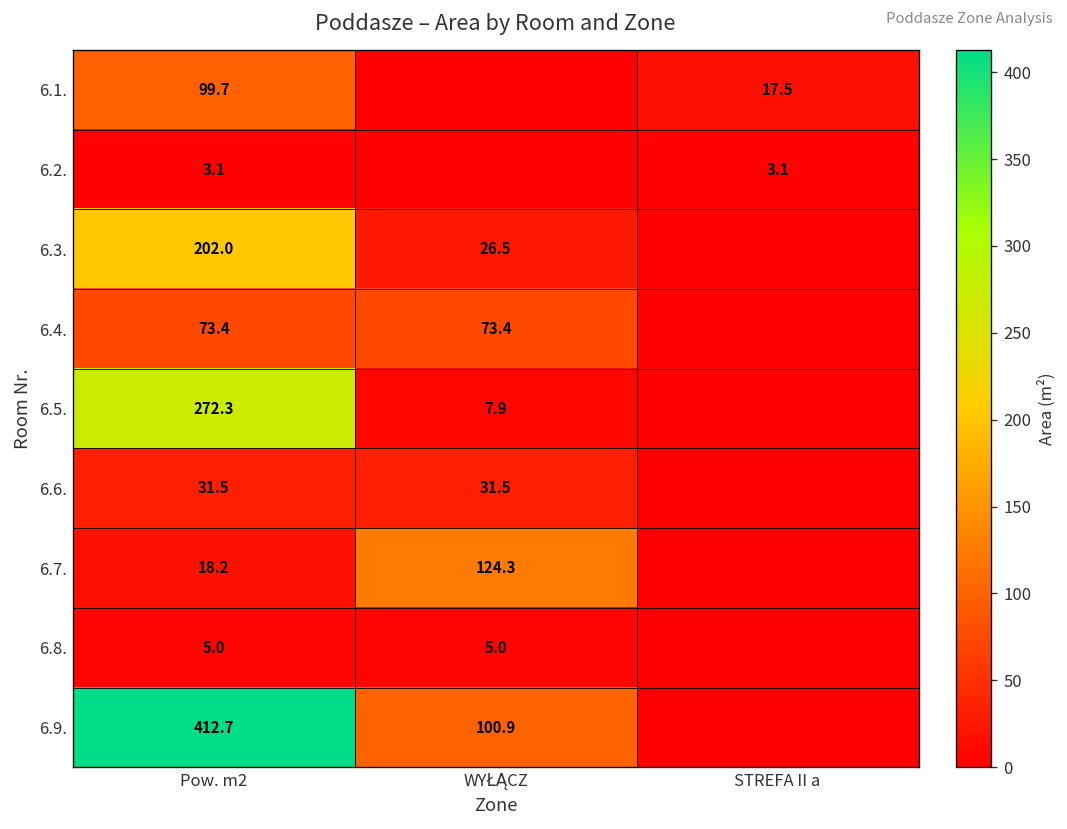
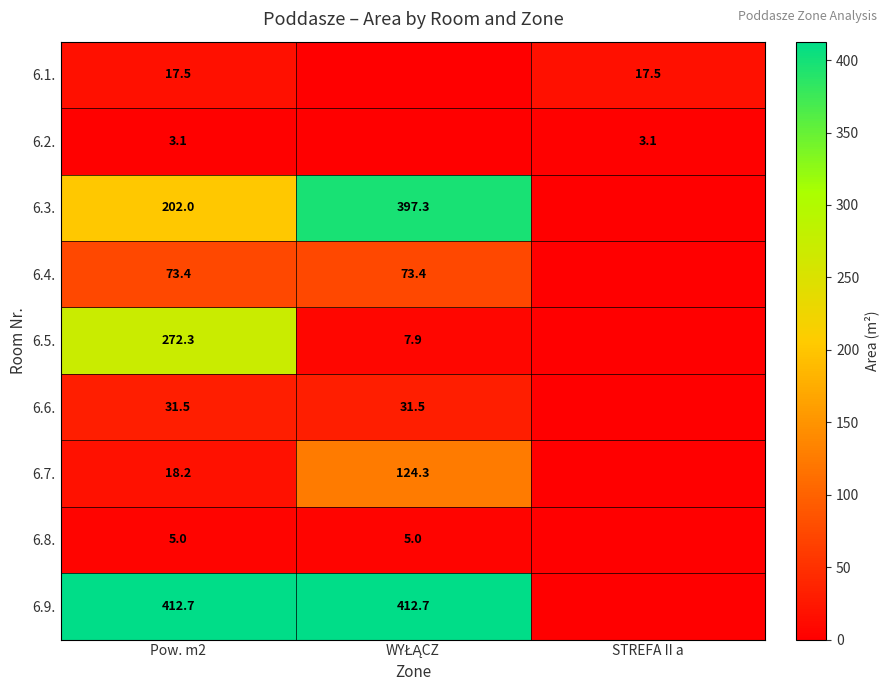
6.1., Pow. m2: 99.7 -> 17.5
6.3., WYŁĄCZ: 26.5 -> 397.3
6.9., WYŁĄCZ: 100.9 -> 412.7
